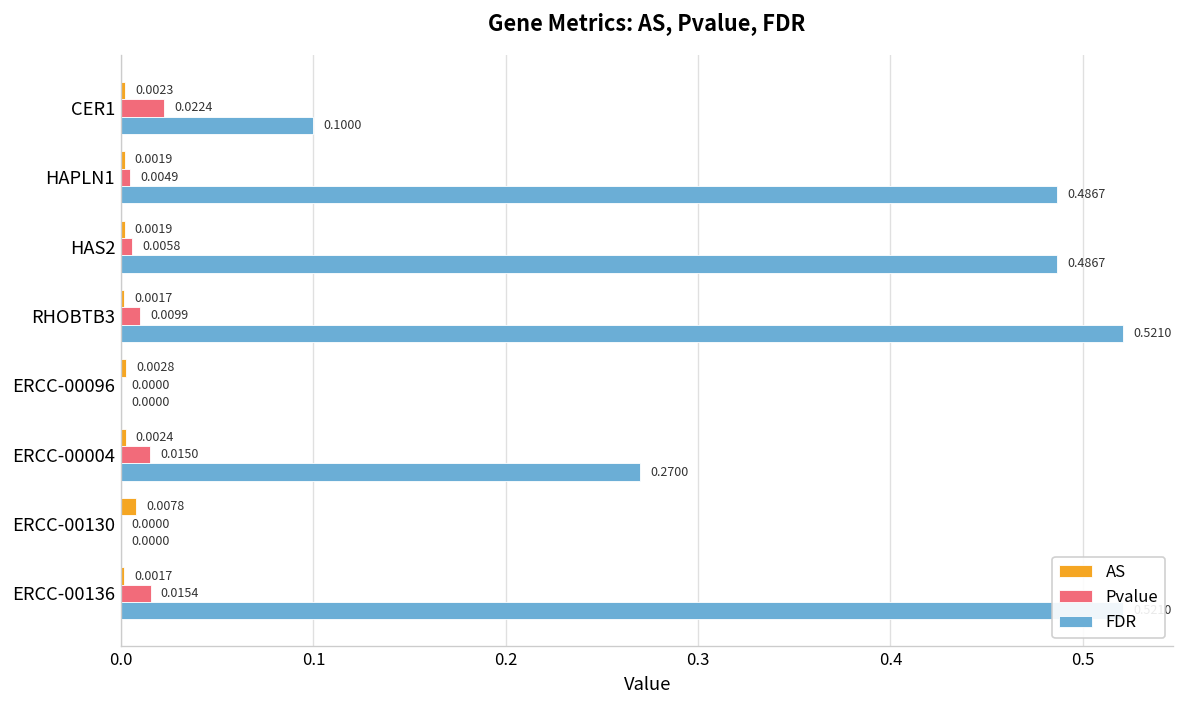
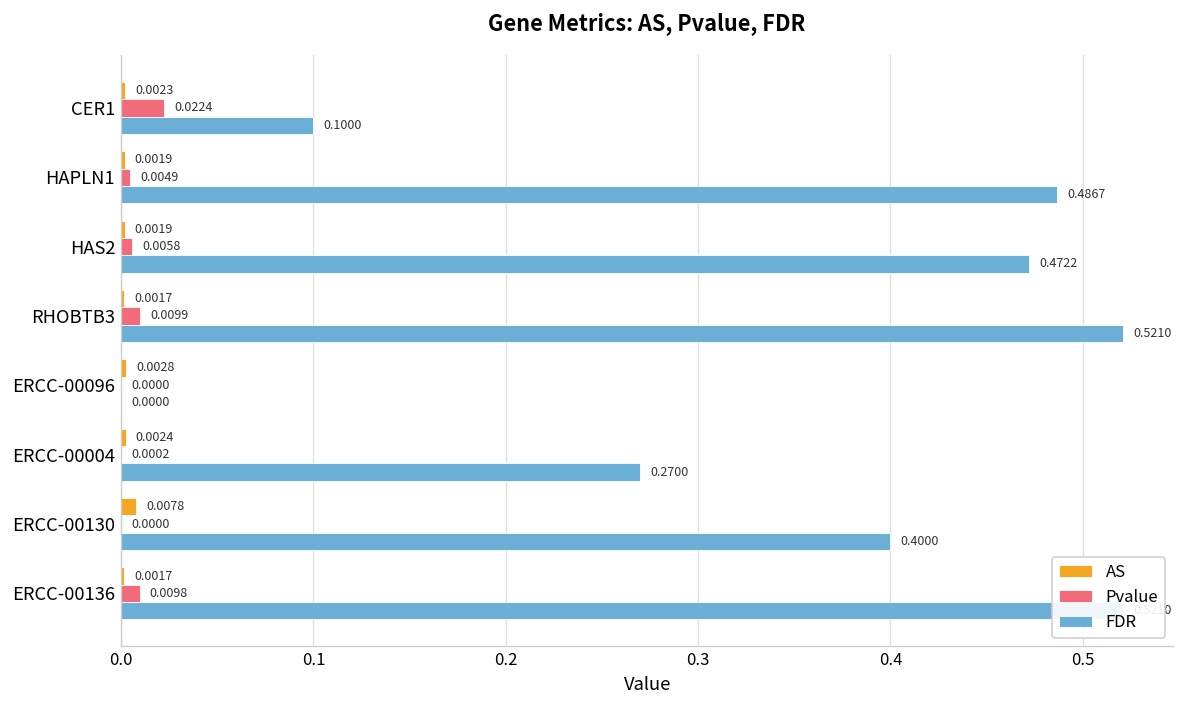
FDR, HAS2: 0.4867 -> 0.4722
Pvalue, ERCC-00004: 0.0150 -> 0.0002
FDR, ERCC-00130: 0.0000 -> 0.4000
Pvalue, ERCC-00136: 0.0154 -> 0.0098
